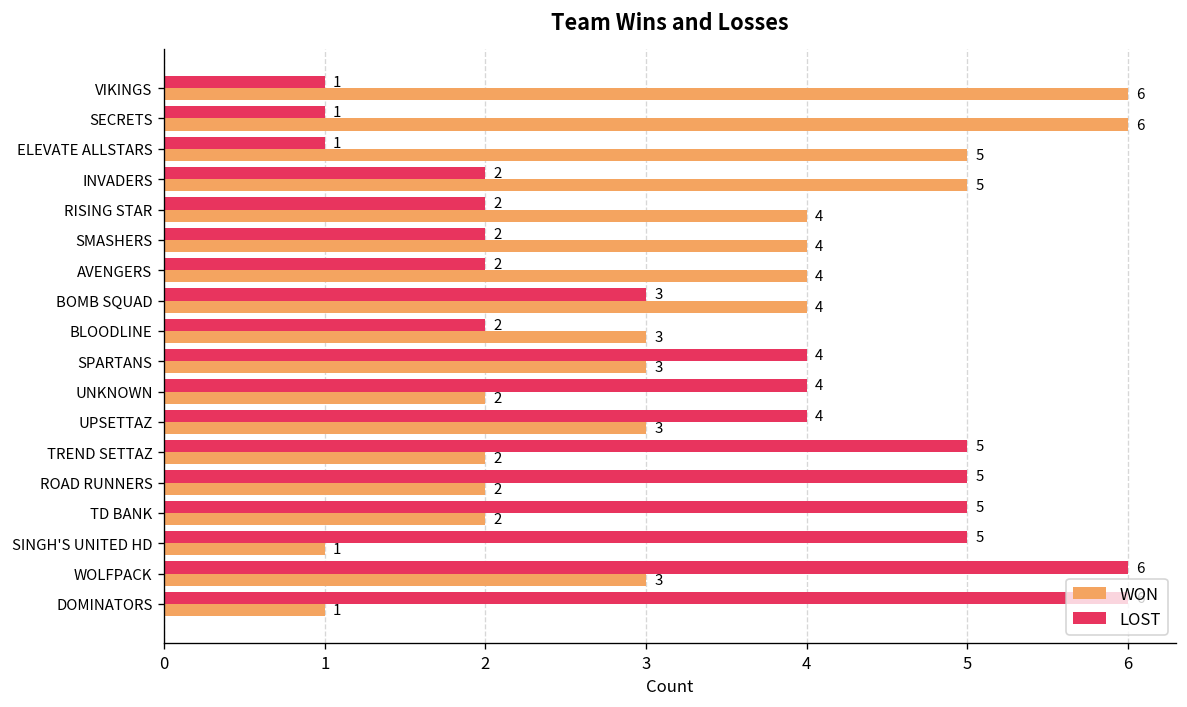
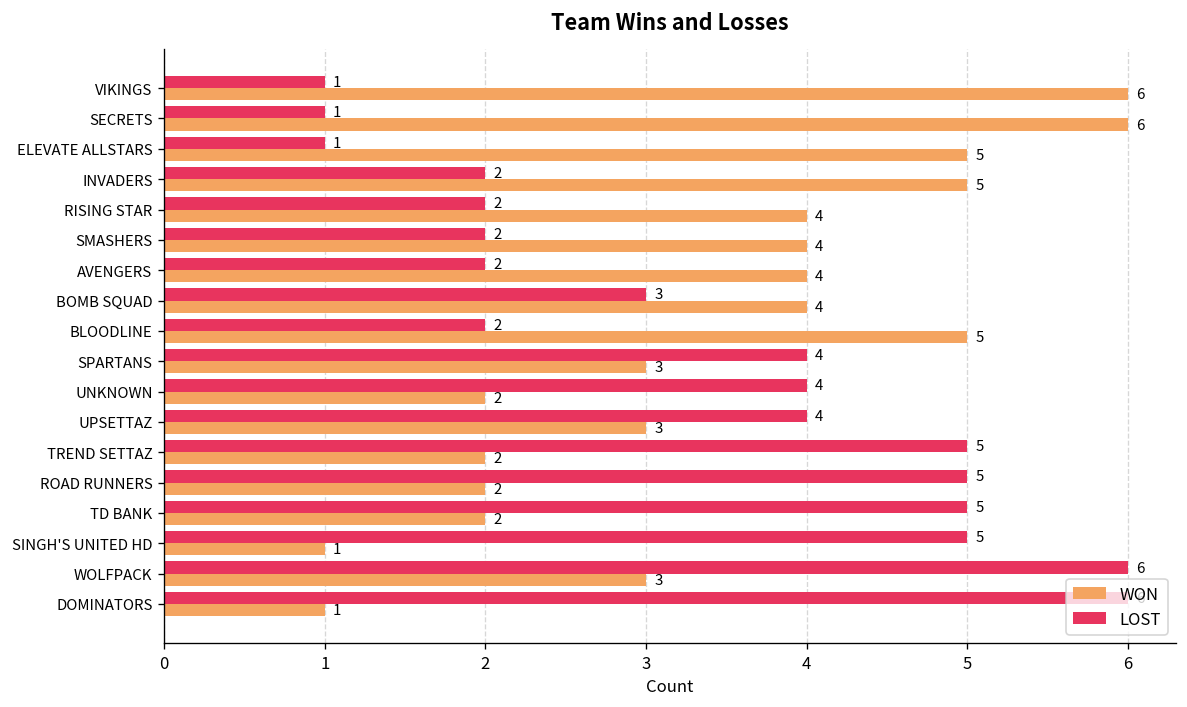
WON, BLOODLINE: 3 -> 5
